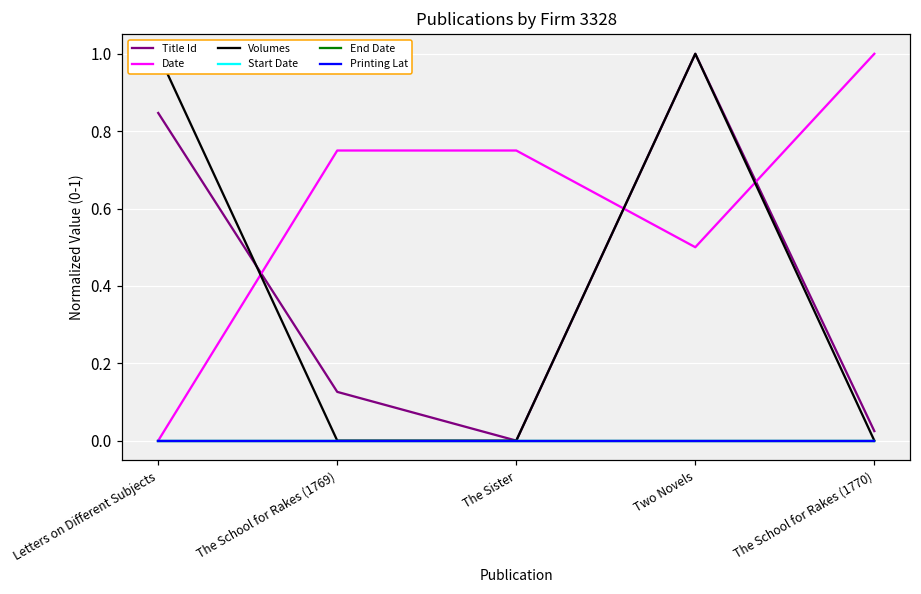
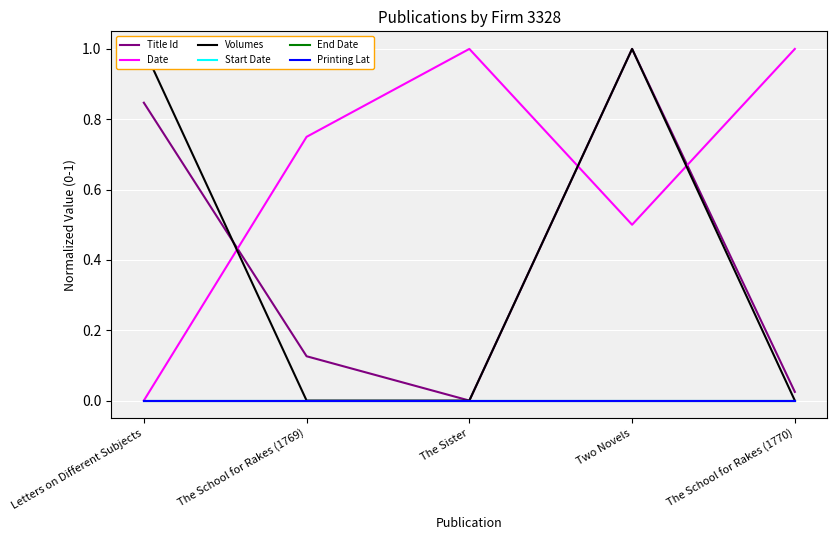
Date, The Sister: 0.75 -> 1.00
